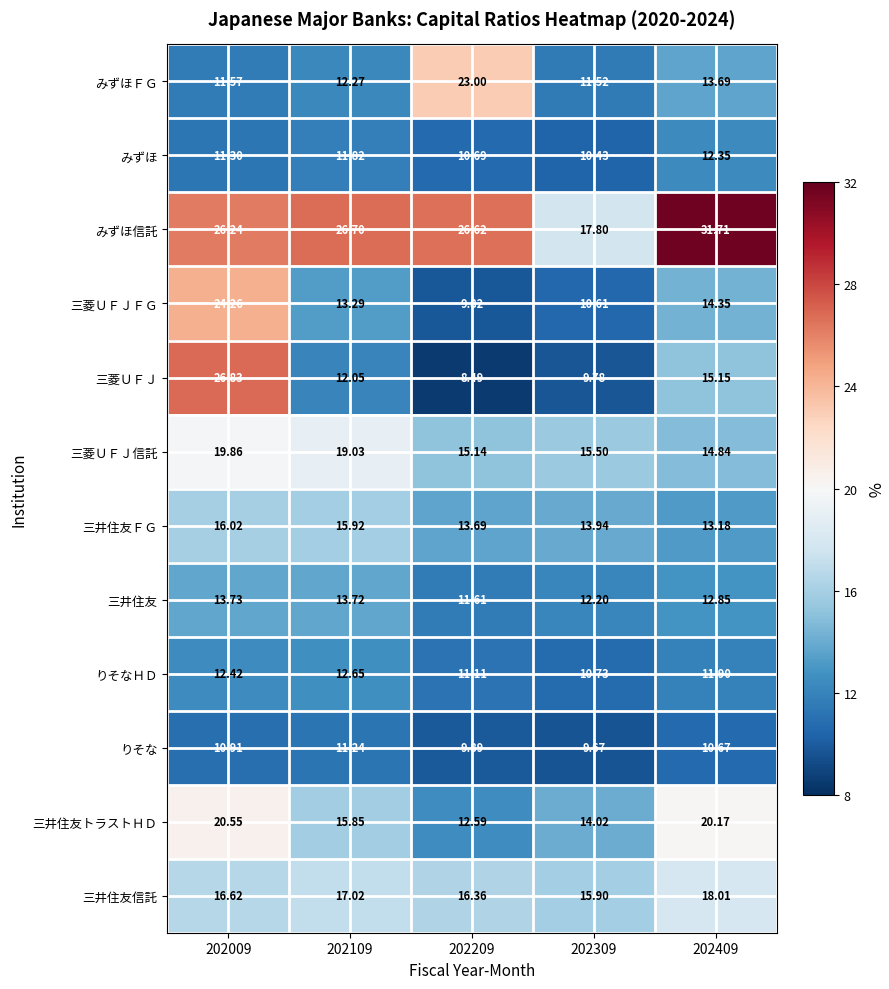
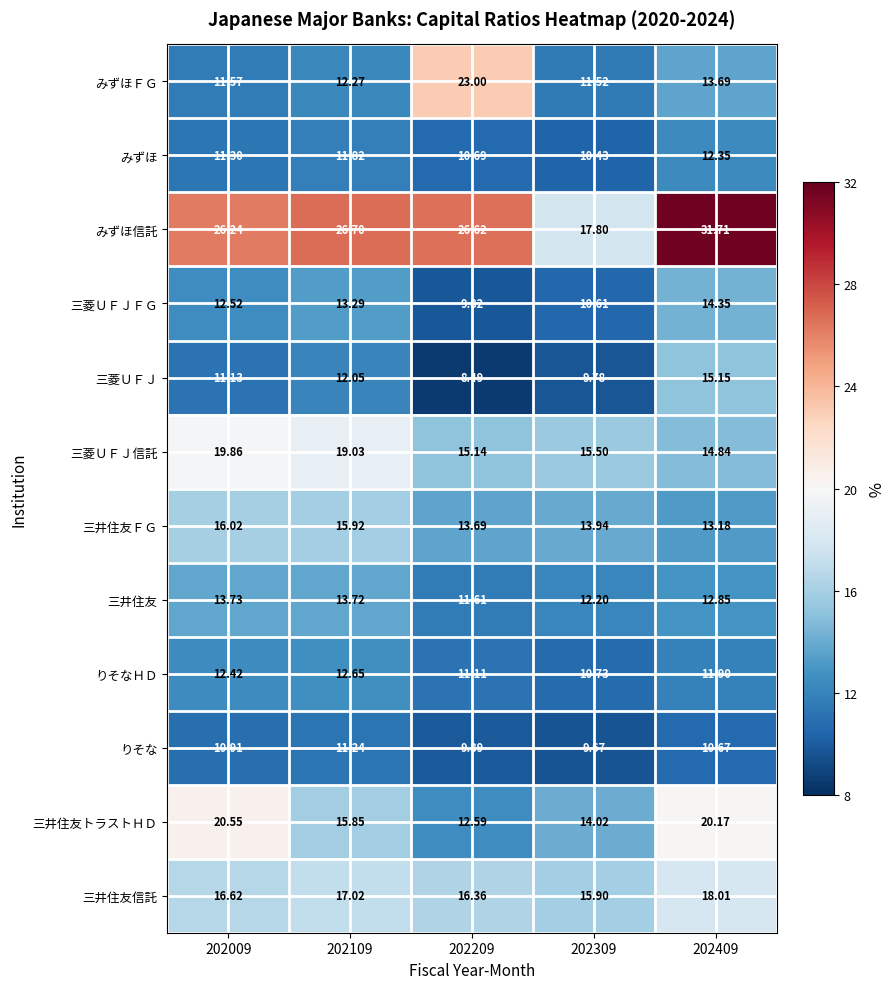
三菱ＵＦＪＦＧ, 202009: 24.26 -> 12.52
三菱ＵＦＪ, 202009: 26.83 -> 11.13
